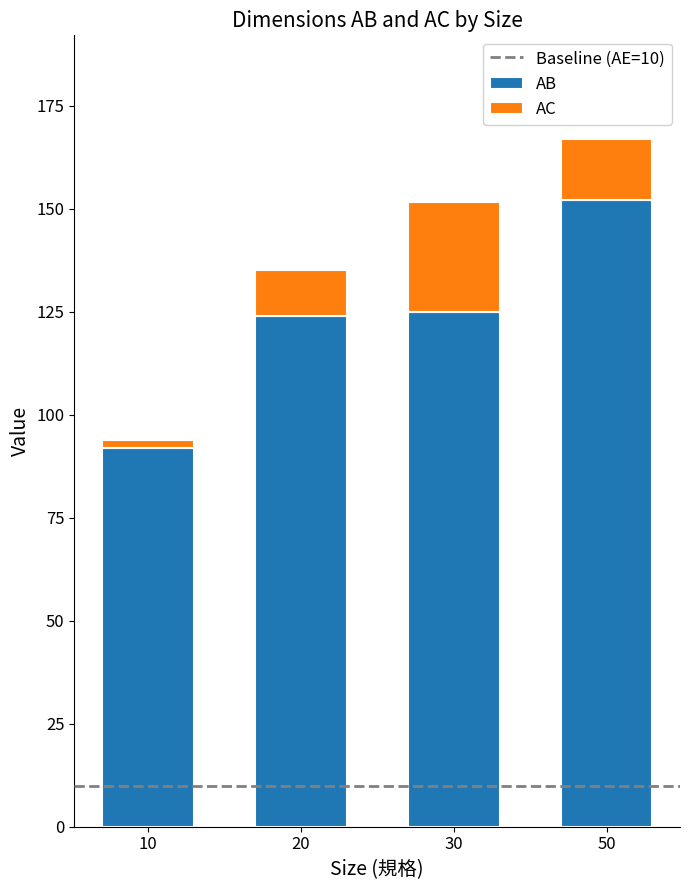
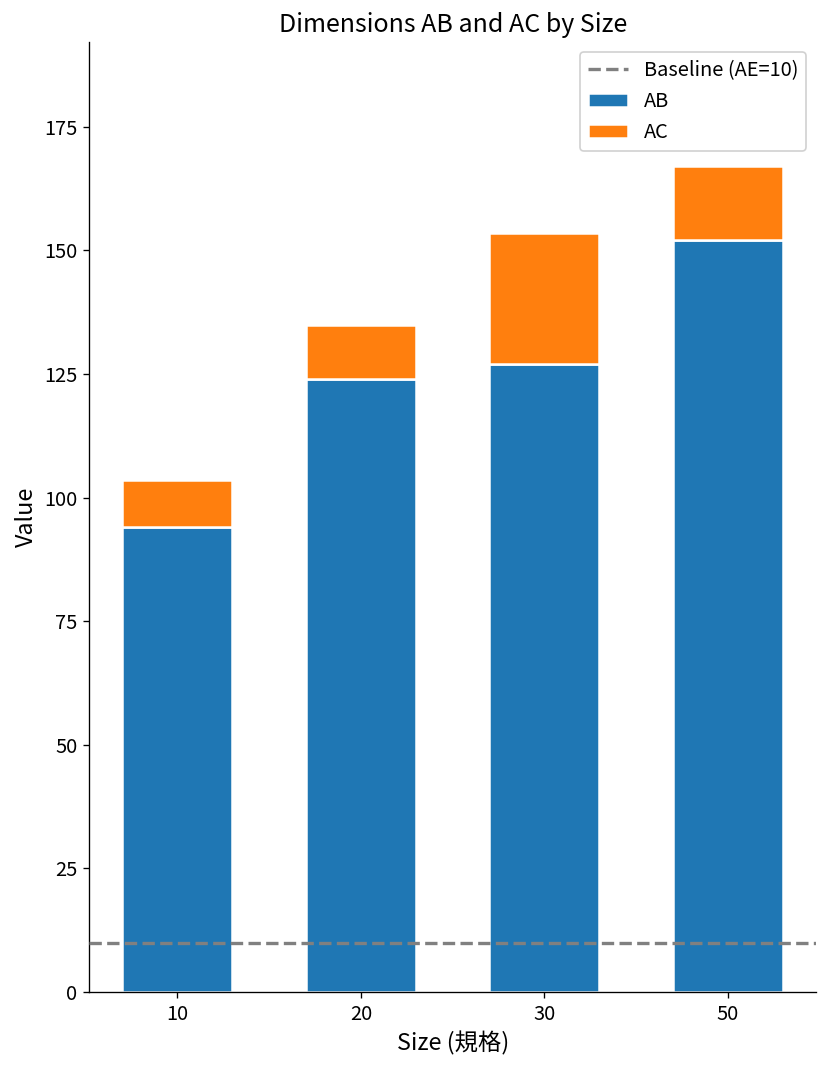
AB, 10: 92 -> 94
AC, 10: 2 -> 10
AB, 30: 125 -> 127
